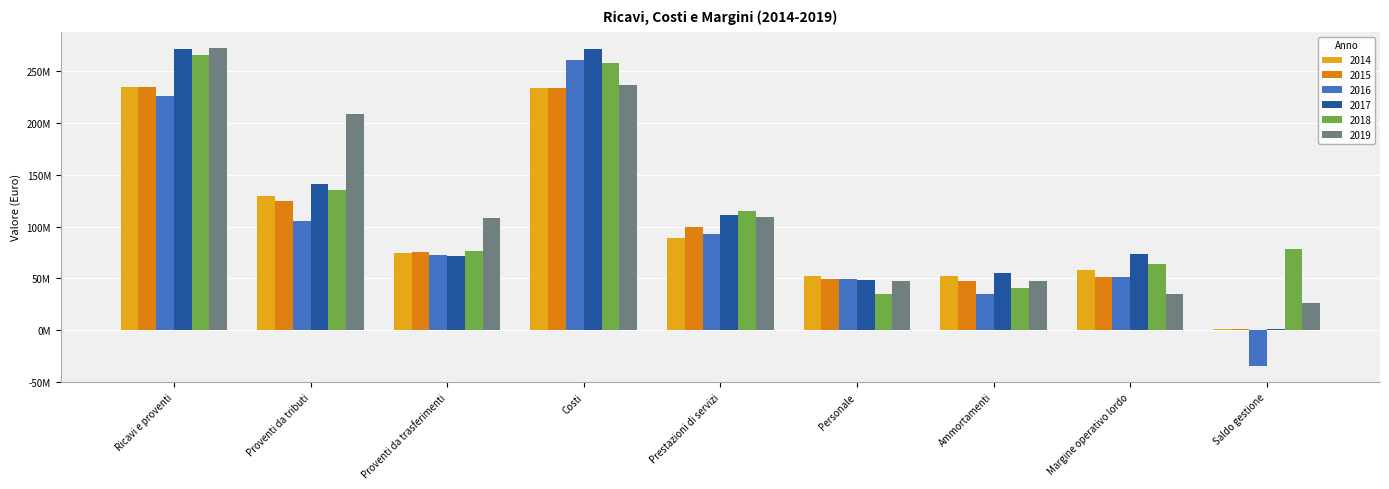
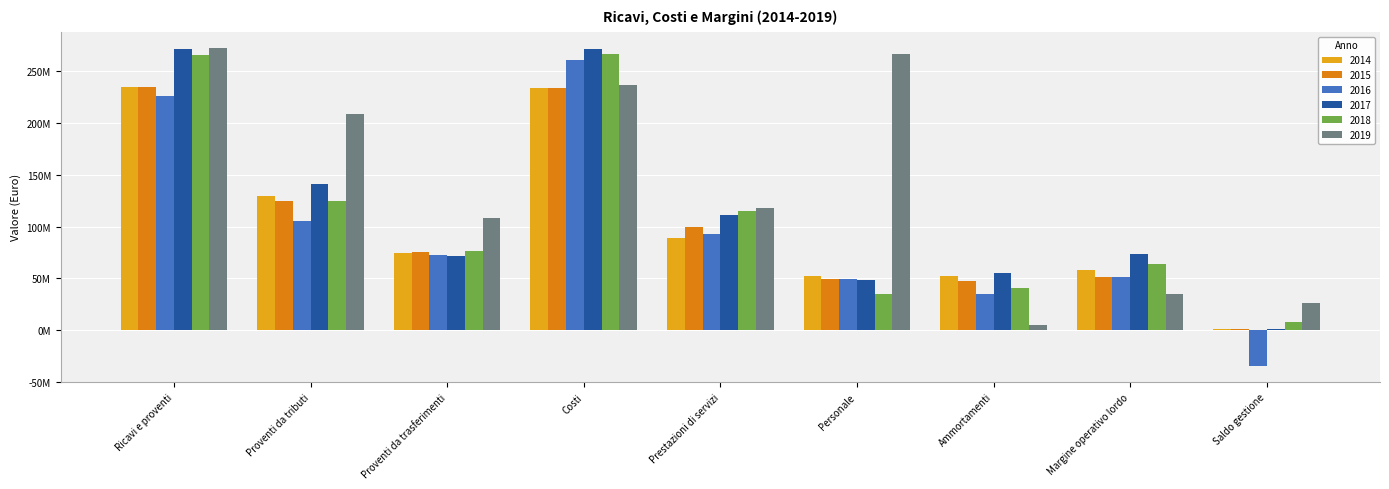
2018, Proventi da tributi: 135000000 -> 124000000
2018, Costi: 258000000 -> 266000000
2019, Prestazioni di servizi: 110000000 -> 118000000
2019, Personale: 47000000 -> 266000000
2019, Ammortamenti: 48000000 -> 5000000
2018, Saldo gestione: 79000000 -> 7000000
